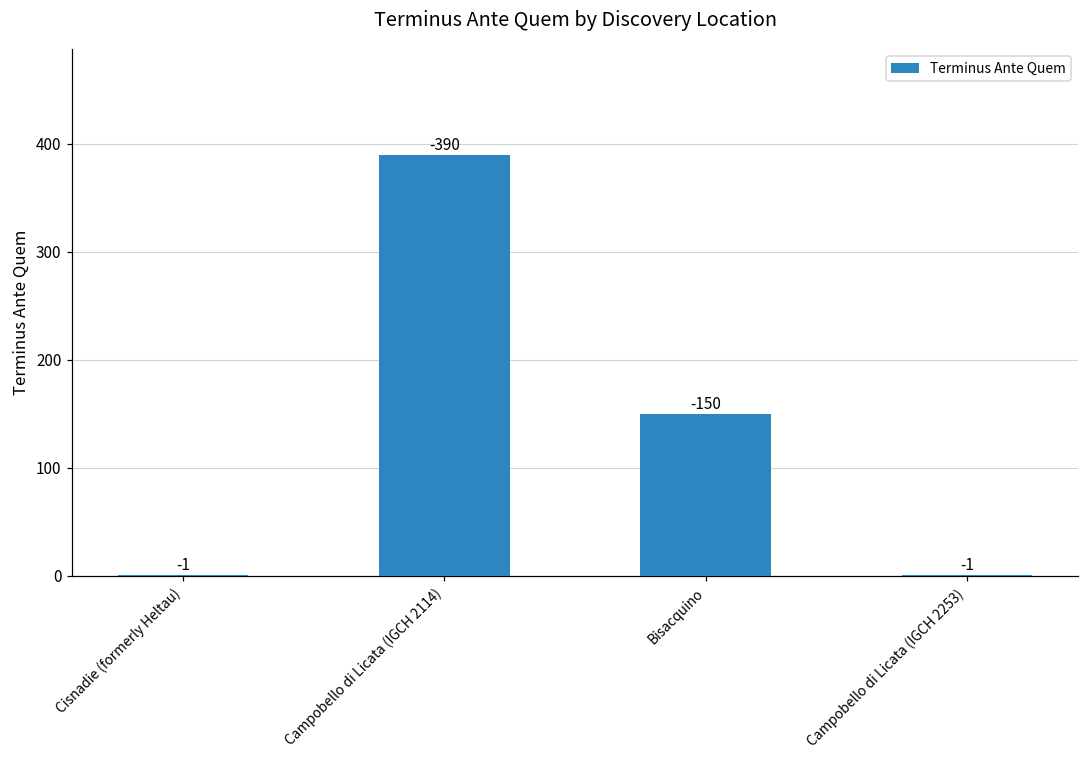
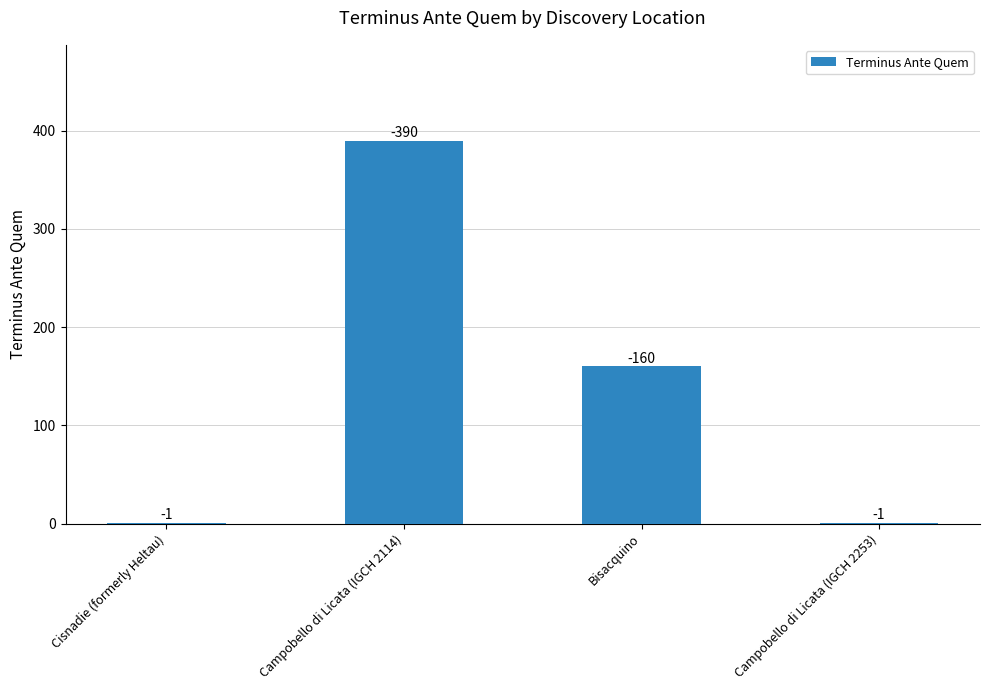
Bisacquino: -150 -> -160
